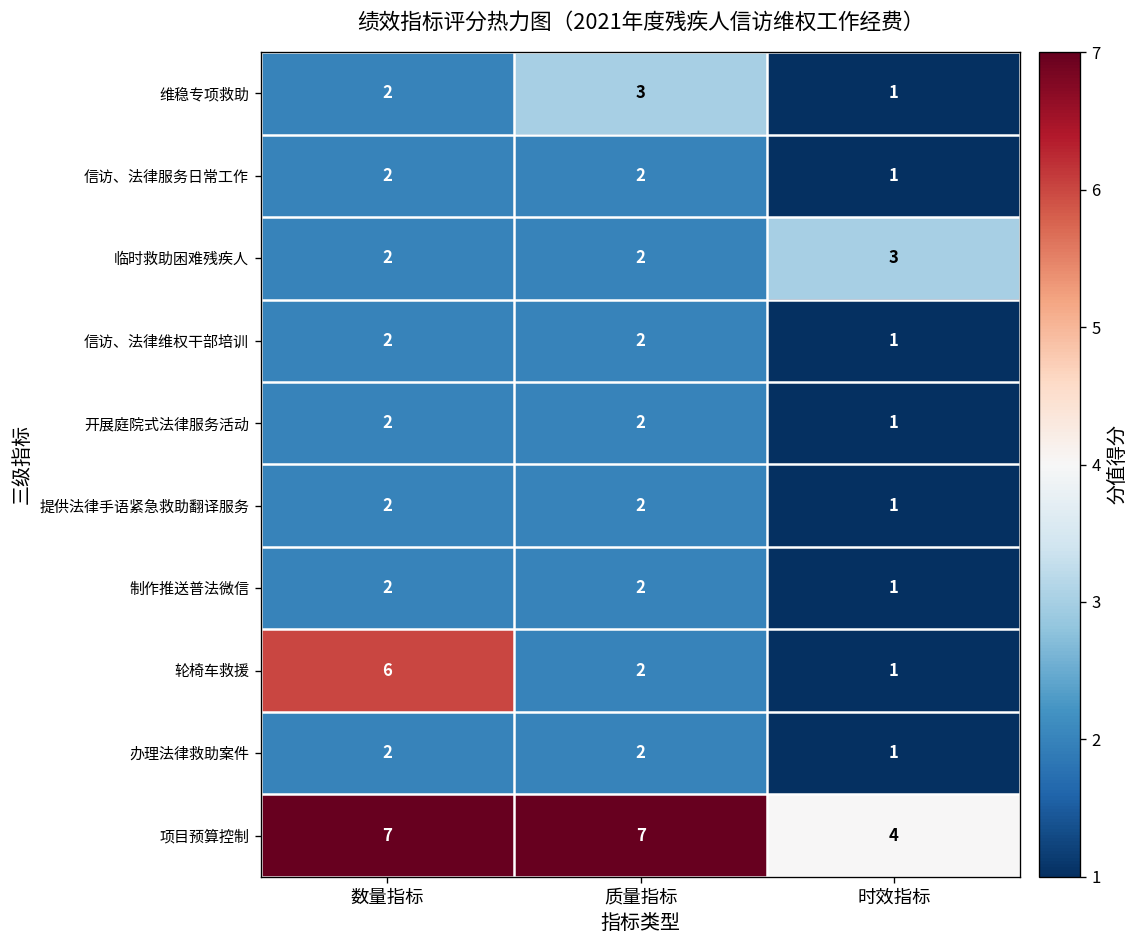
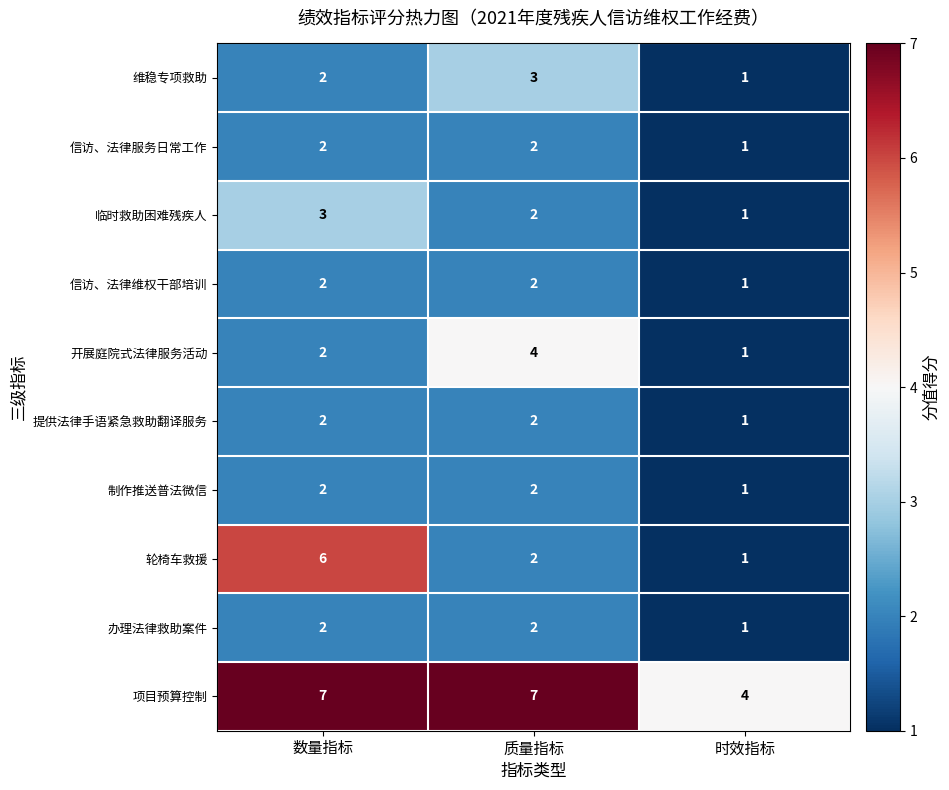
临时救助困难残疾人, 数量指标: 2 -> 3
临时救助困难残疾人, 时效指标: 3 -> 1
开展庭院式法律服务活动, 质量指标: 2 -> 4
